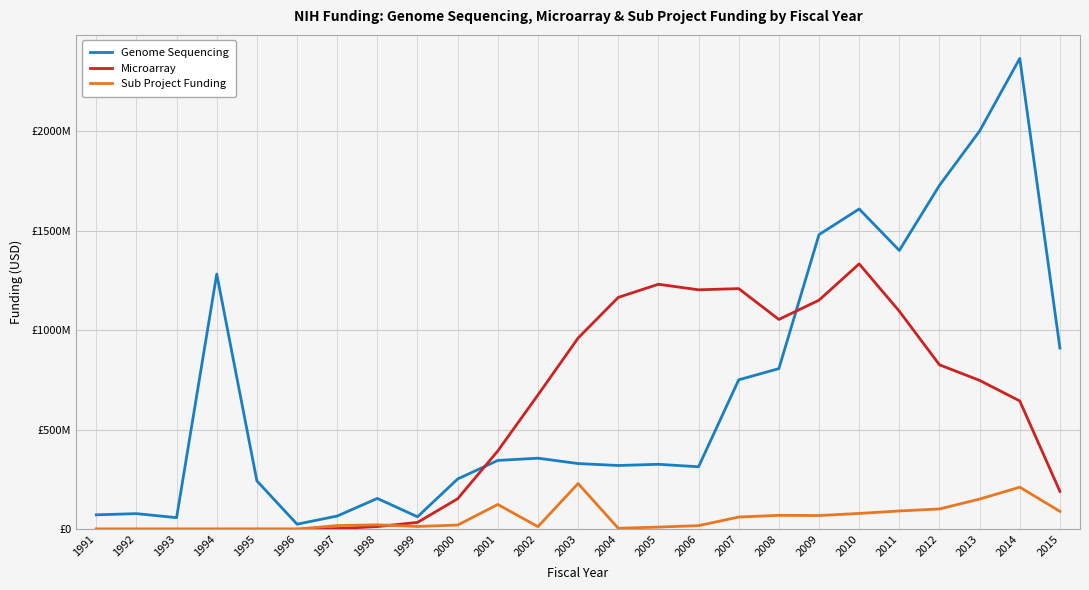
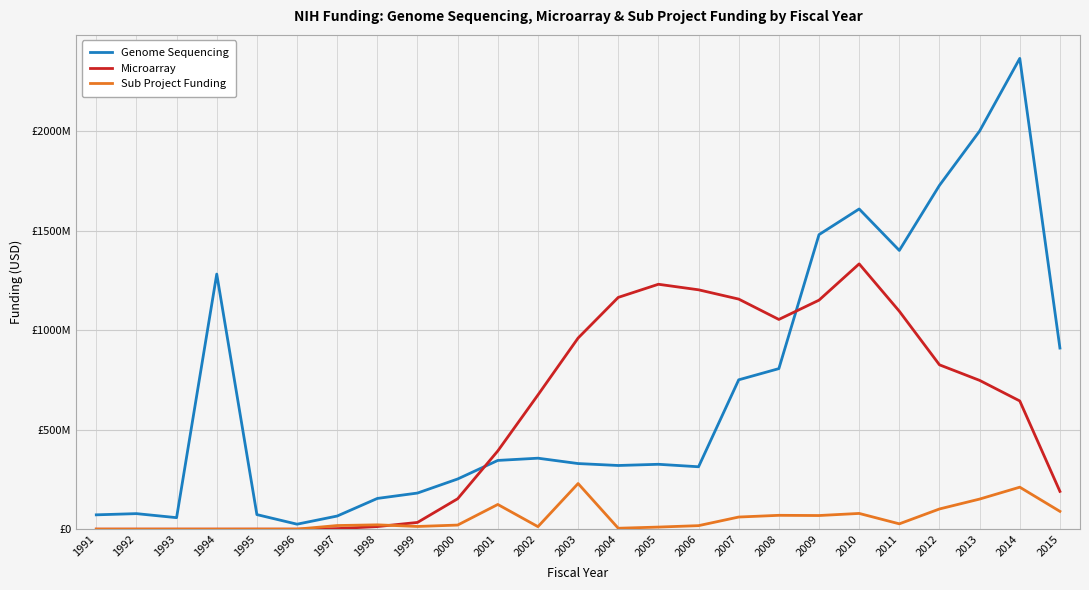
Genome Sequencing, 1995: £240000000 -> £70000000
Genome Sequencing, 1999: £60000000 -> £180000000
Microarray, 2007: £1210000000 -> £1160000000
Sub Project Funding, 2011: £90000000 -> £30000000
